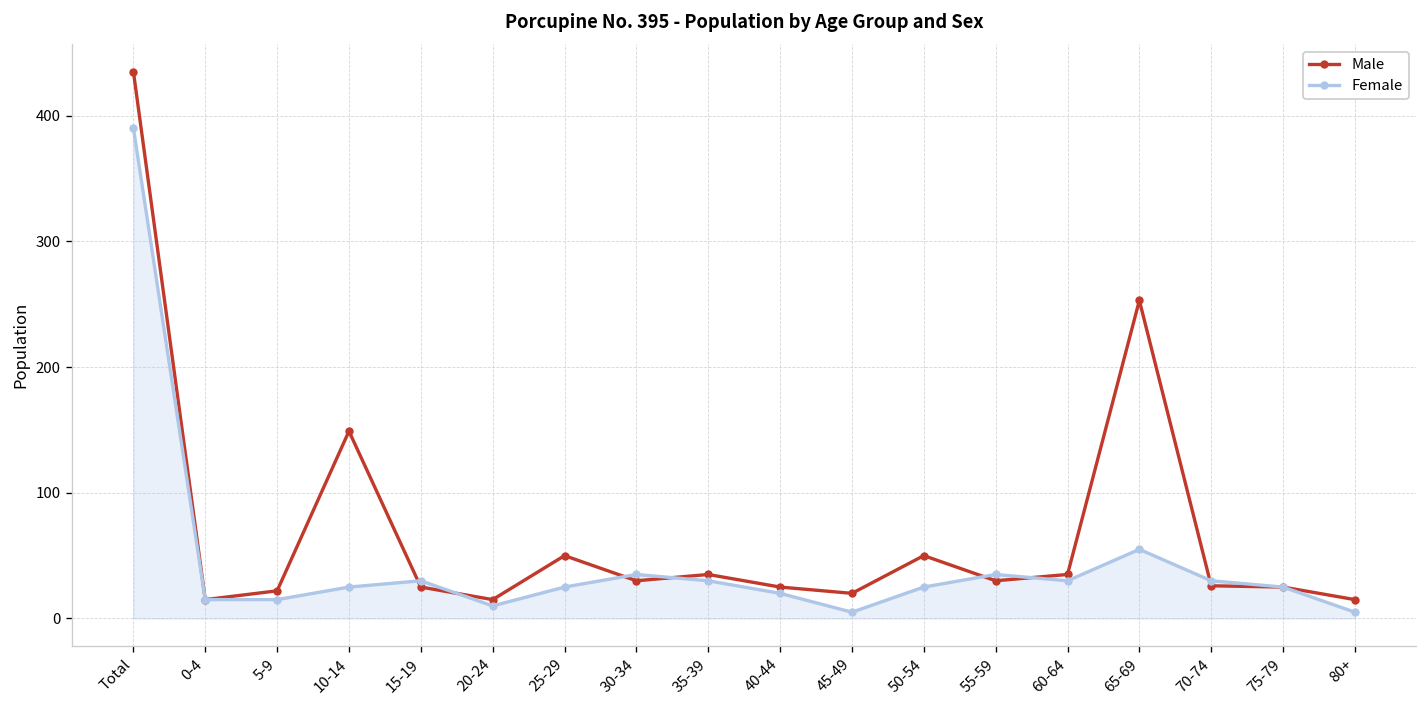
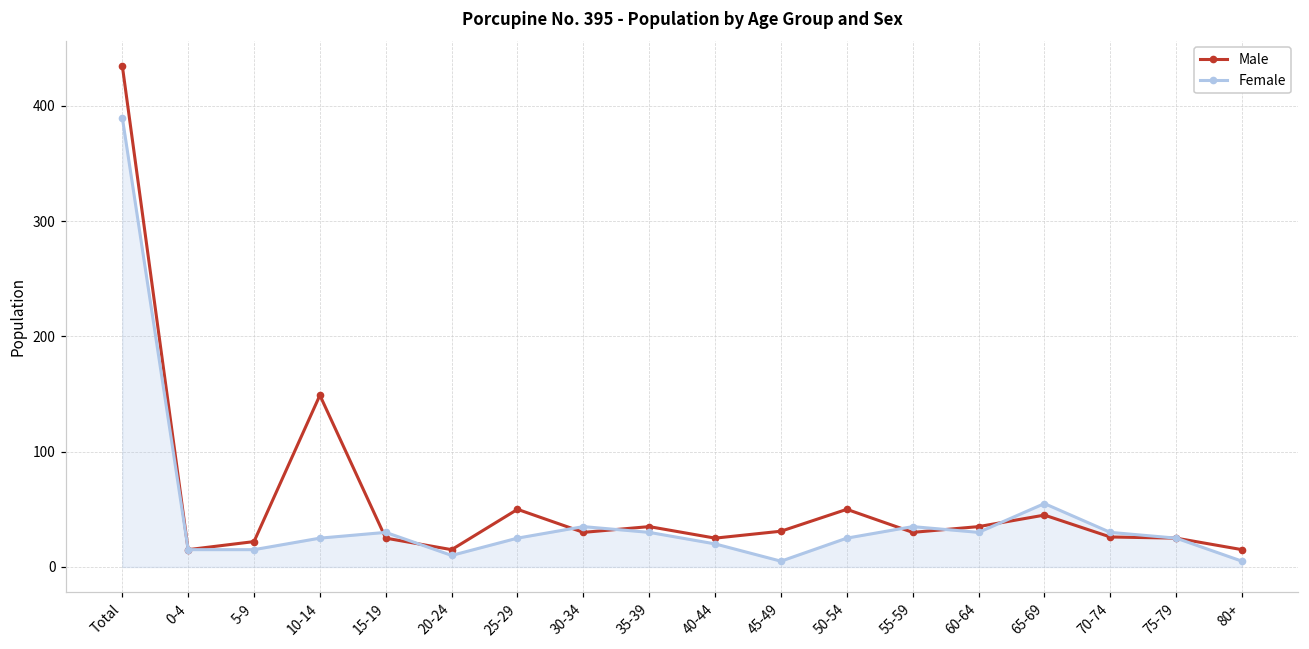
Male, 45-49: 20 -> 31
Male, 65-69: 253 -> 45
